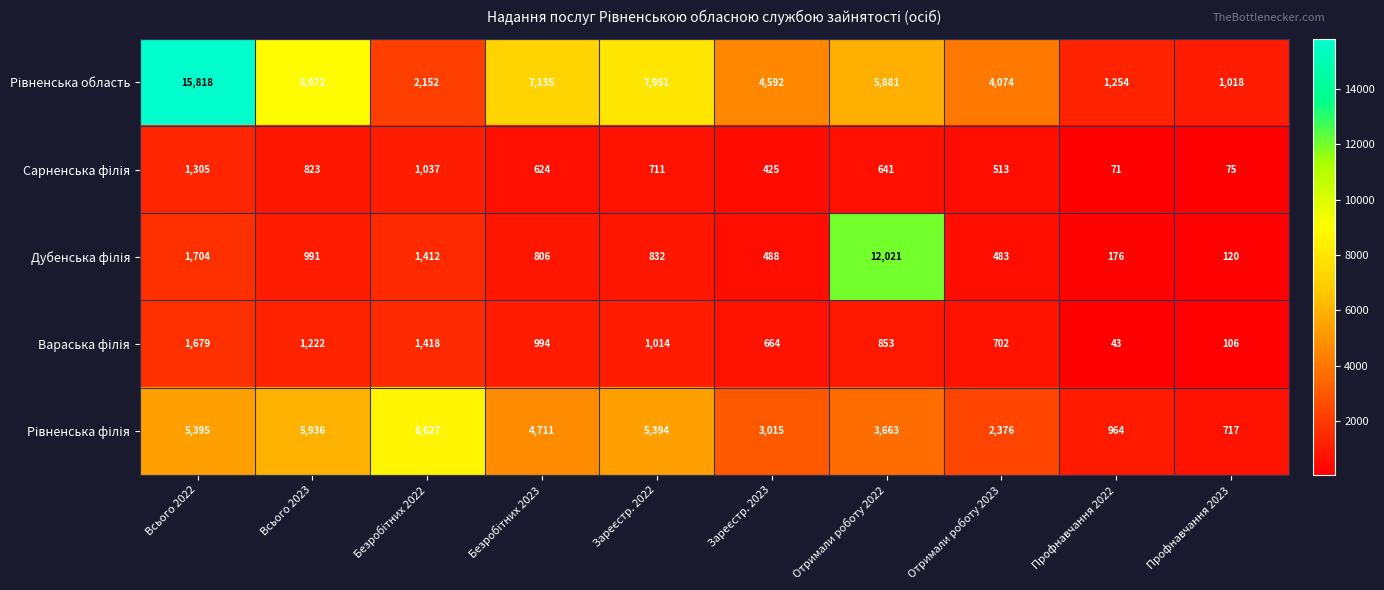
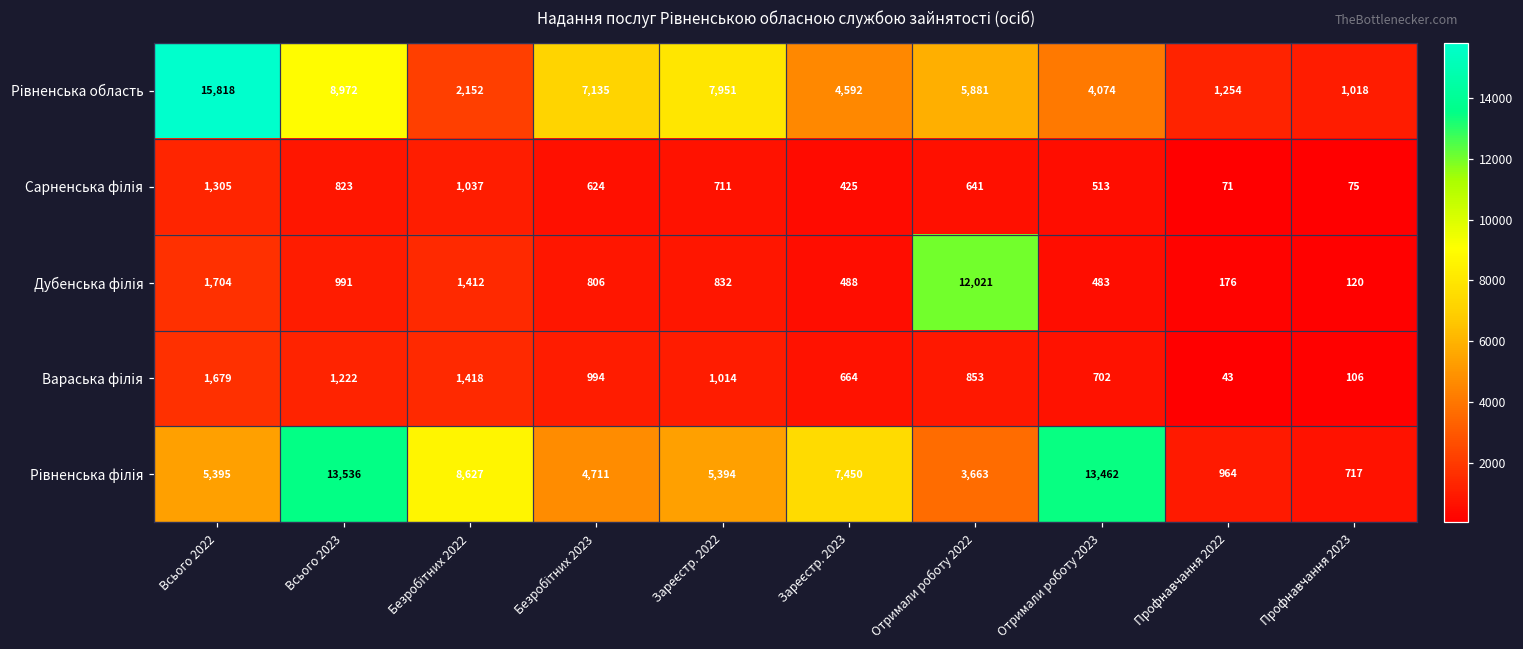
Рівненська філія, Всього 2023: 5,936 -> 13,536
Рівненська філія, Зареєстр. 2023: 3,015 -> 7,450
Рівненська філія, Отримали роботу 2023: 2,376 -> 13,462
